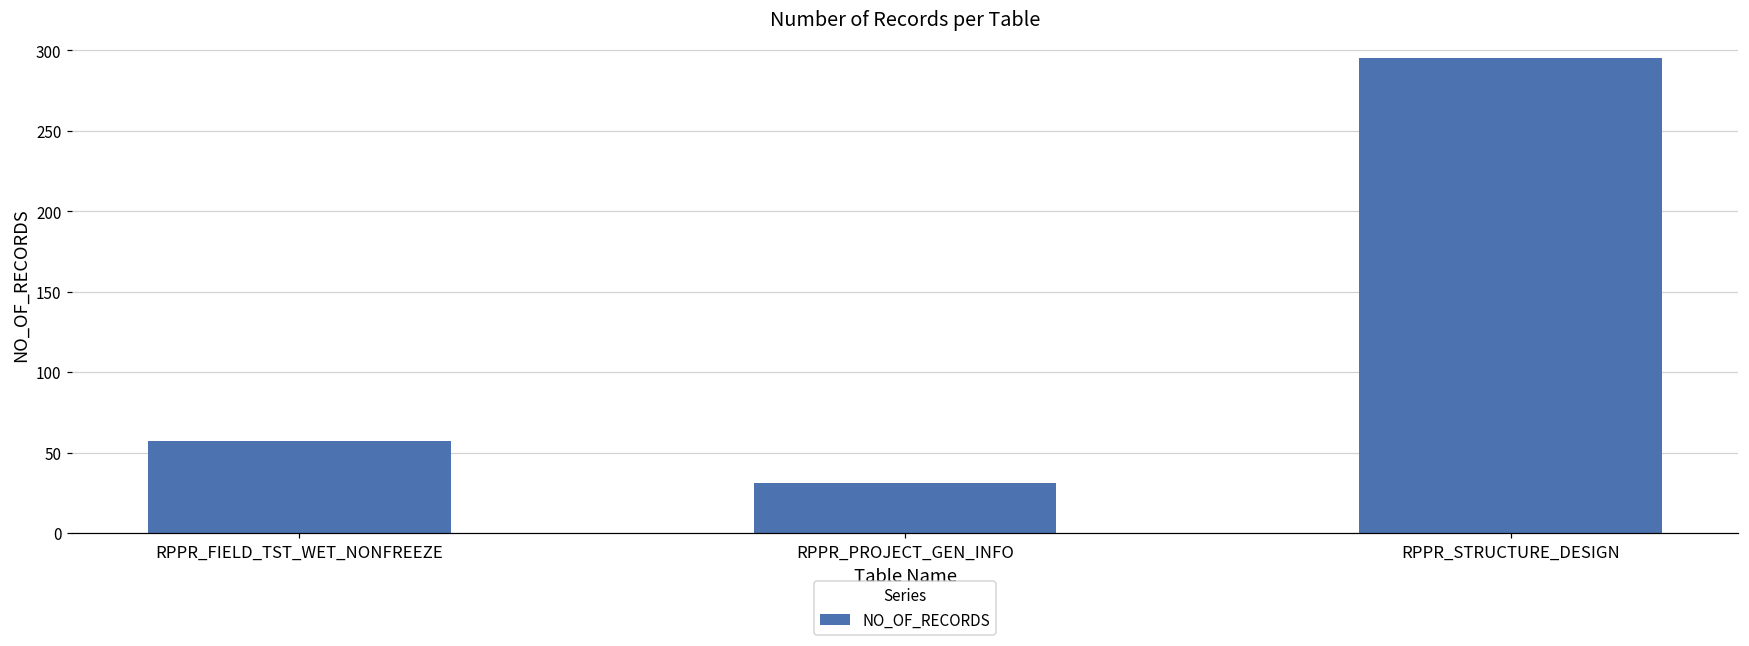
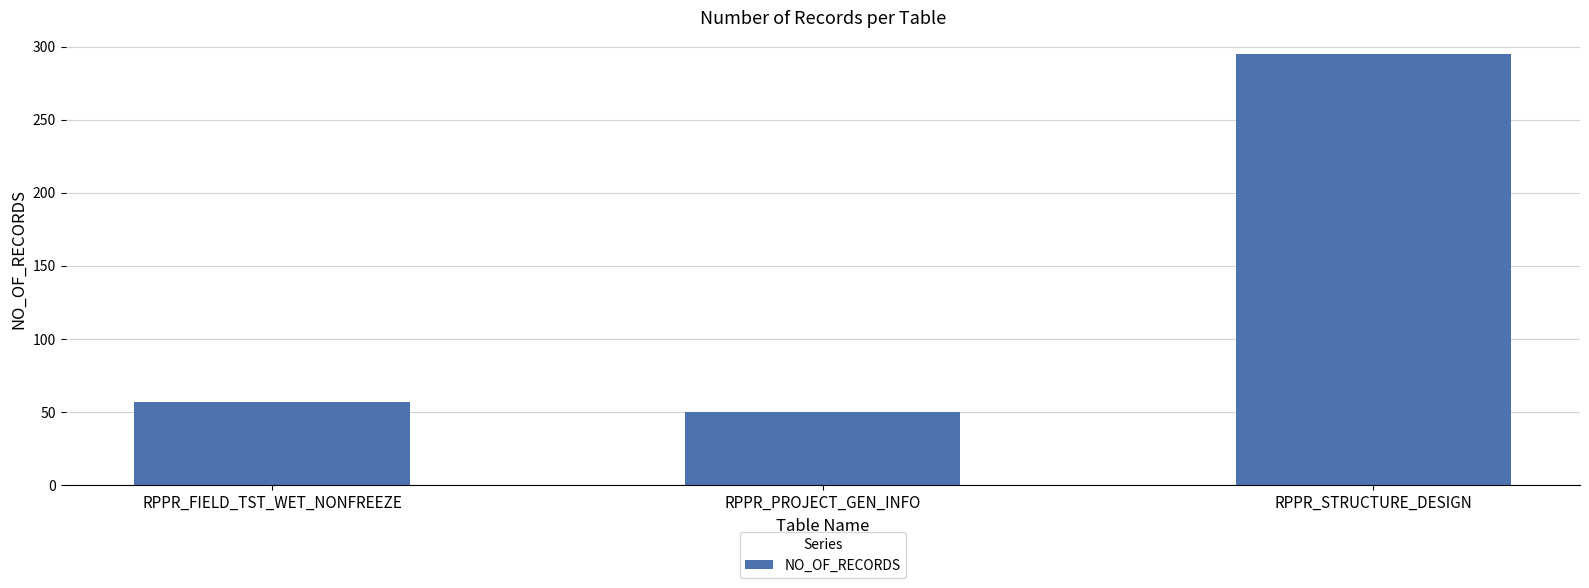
RPPR_PROJECT_GEN_INFO: 31 -> 50
